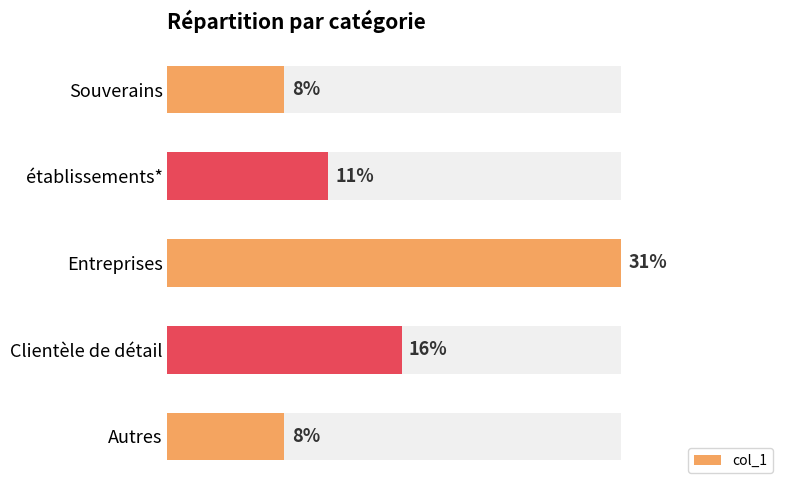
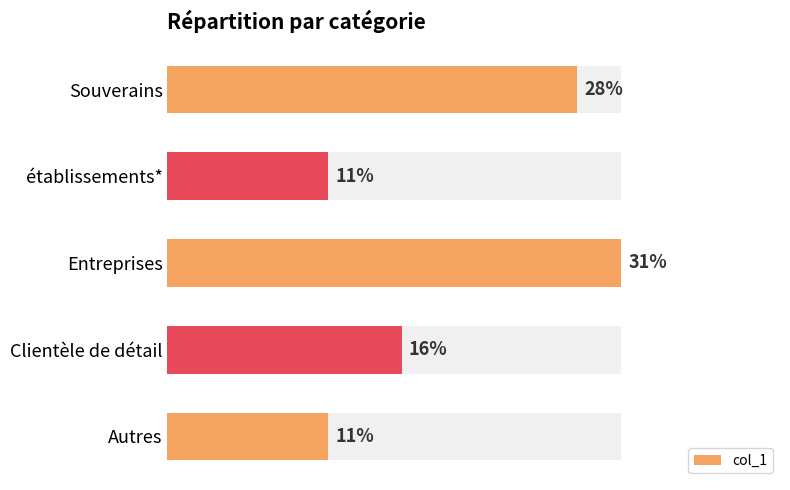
col_1, Souverains: 8% -> 28%
col_1, Autres: 8% -> 11%
